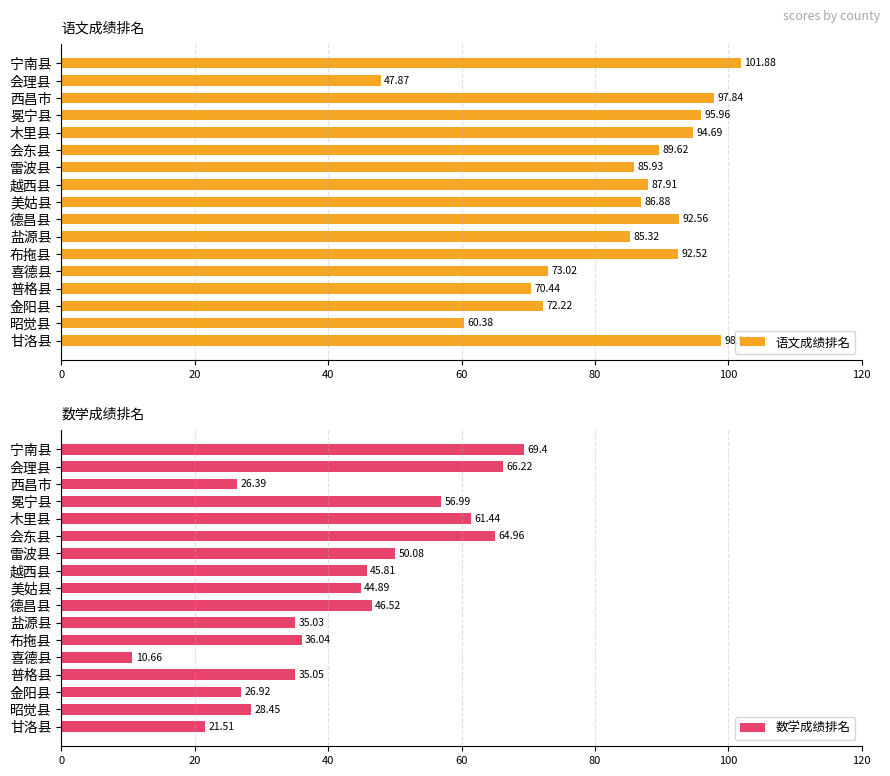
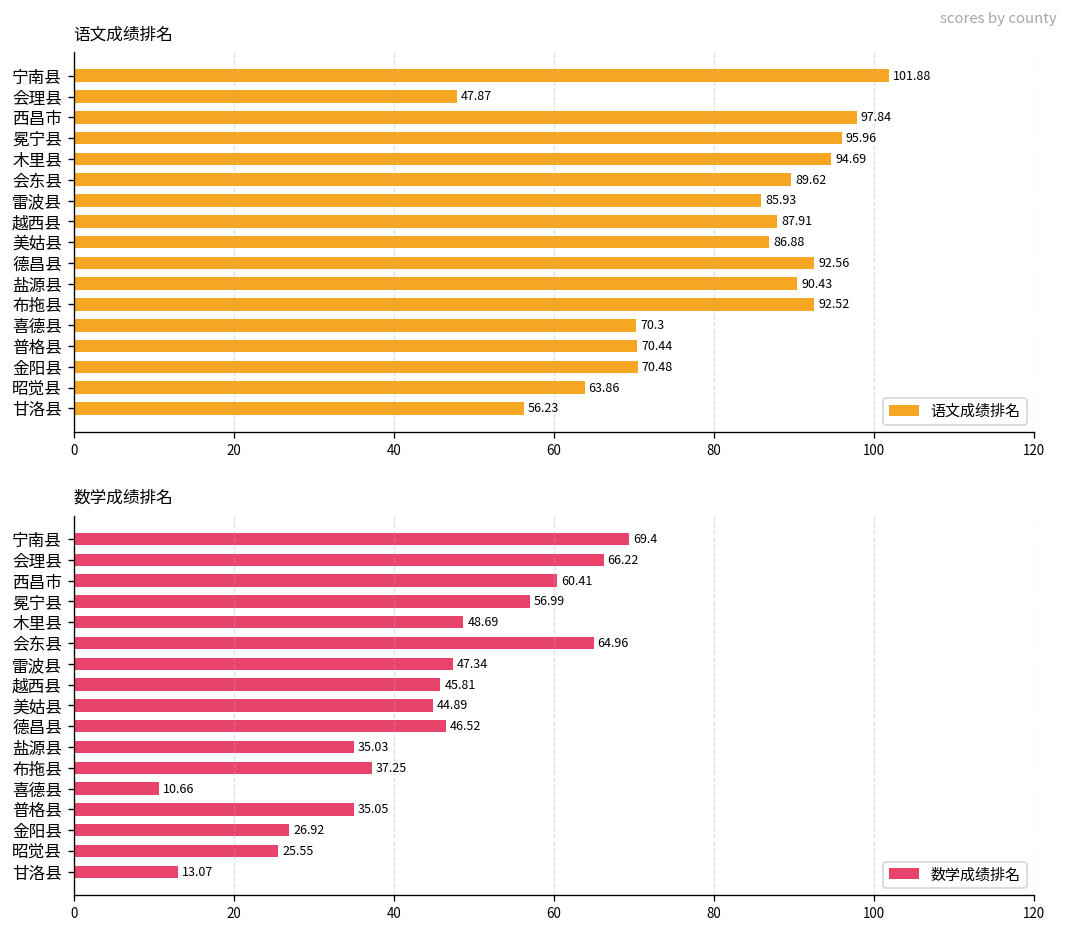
语文成绩排名, 盐源县: 85.32 -> 90.43
语文成绩排名, 喜德县: 73.02 -> 70.3
语文成绩排名, 金阳县: 72.22 -> 70.48
语文成绩排名, 昭觉县: 60.38 -> 63.86
语文成绩排名, 甘洛县: 99 -> 56
数学成绩排名, 西昌市: 26.39 -> 60.41
数学成绩排名, 木里县: 61.44 -> 48.69
数学成绩排名, 雷波县: 50.08 -> 47.34
数学成绩排名, 布拖县: 36.04 -> 37.25
数学成绩排名, 昭觉县: 28.45 -> 25.55
数学成绩排名, 甘洛县: 21.51 -> 13.07
